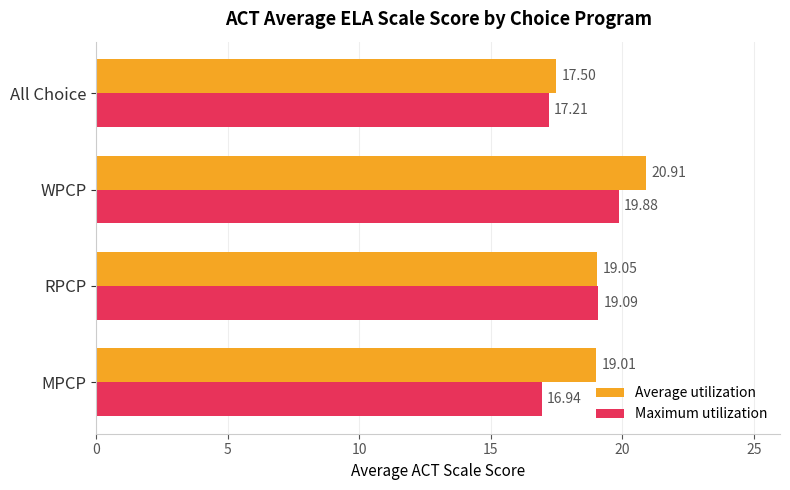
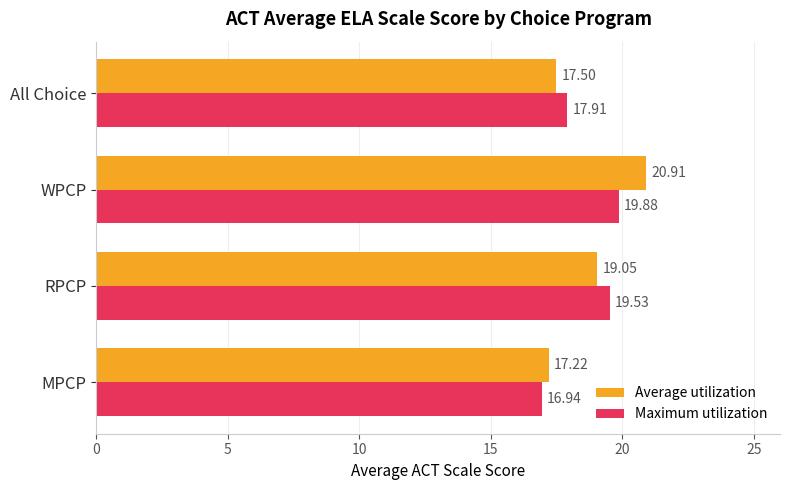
Maximum utilization, All Choice: 17.21 -> 17.91
Maximum utilization, RPCP: 19.09 -> 19.53
Average utilization, MPCP: 19.01 -> 17.22
